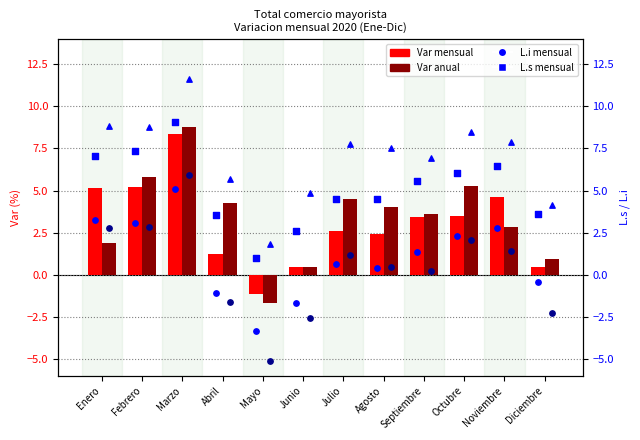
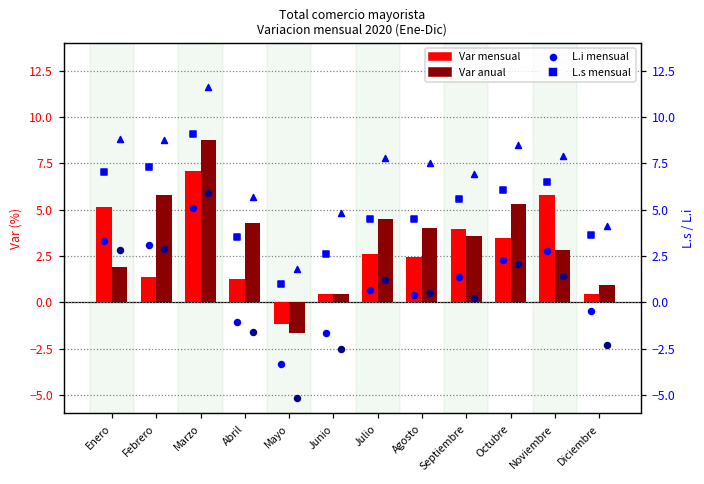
Var mensual, Febrero: 5.2 -> 1.4
Var mensual, Marzo: 8.3 -> 7.1
Var mensual, Septiembre: 3.4 -> 3.9
Var mensual, Noviembre: 4.6 -> 5.8
